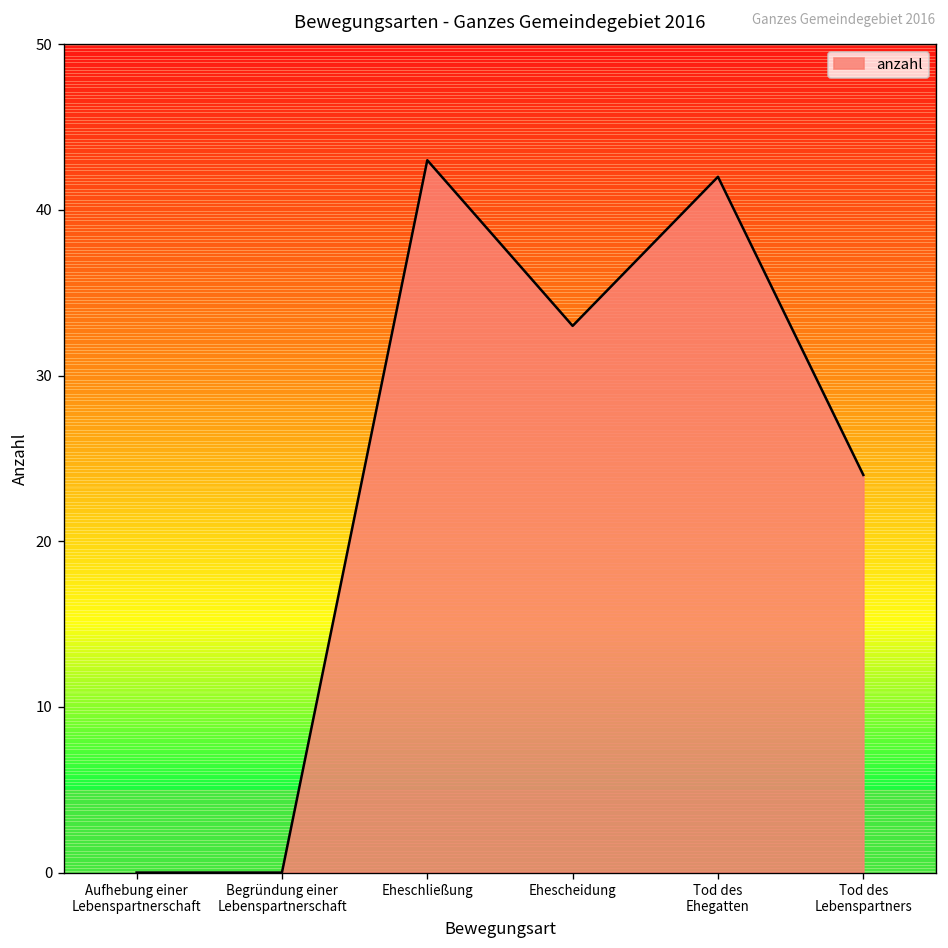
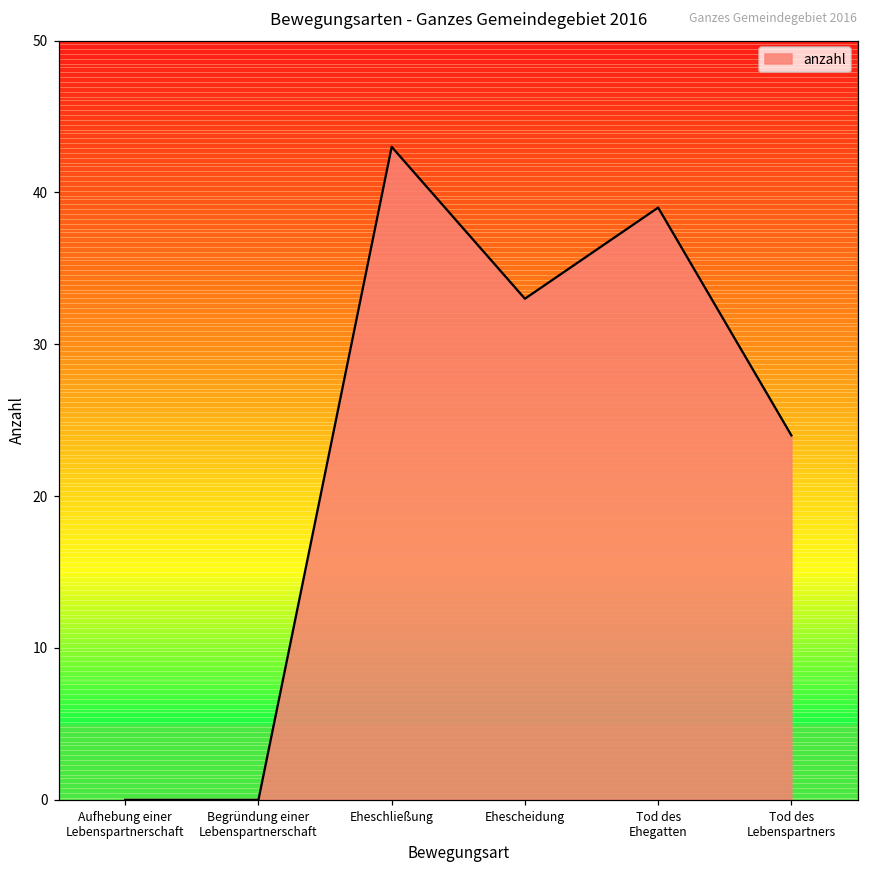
Tod des Ehegatten: 42 -> 39
